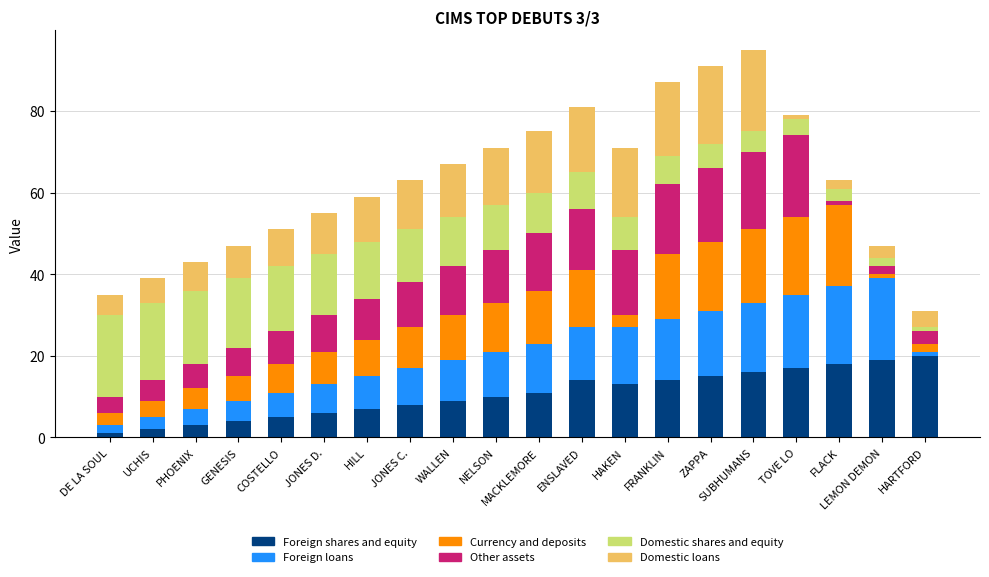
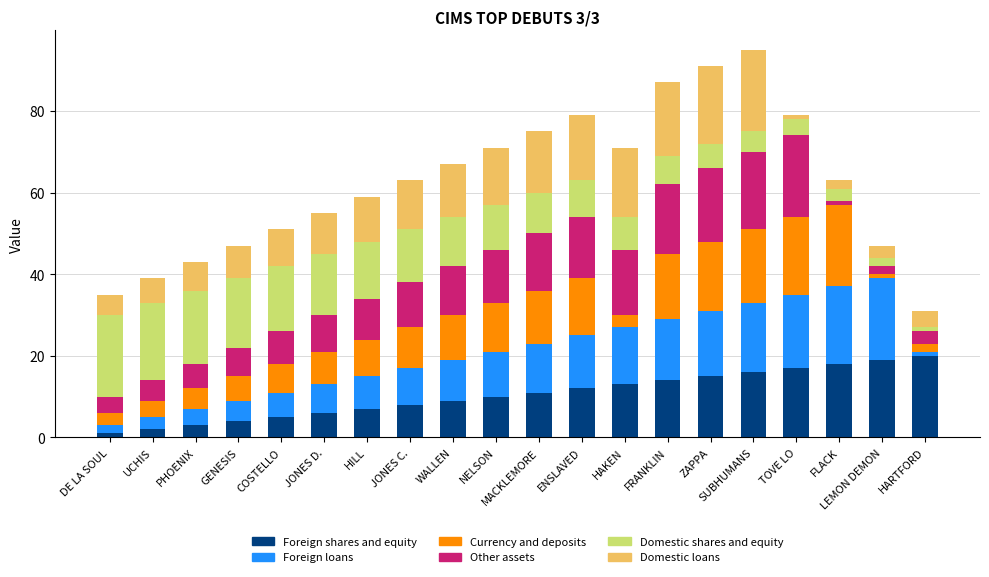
Foreign shares and equity, ENSLAVED: 14 -> 12
